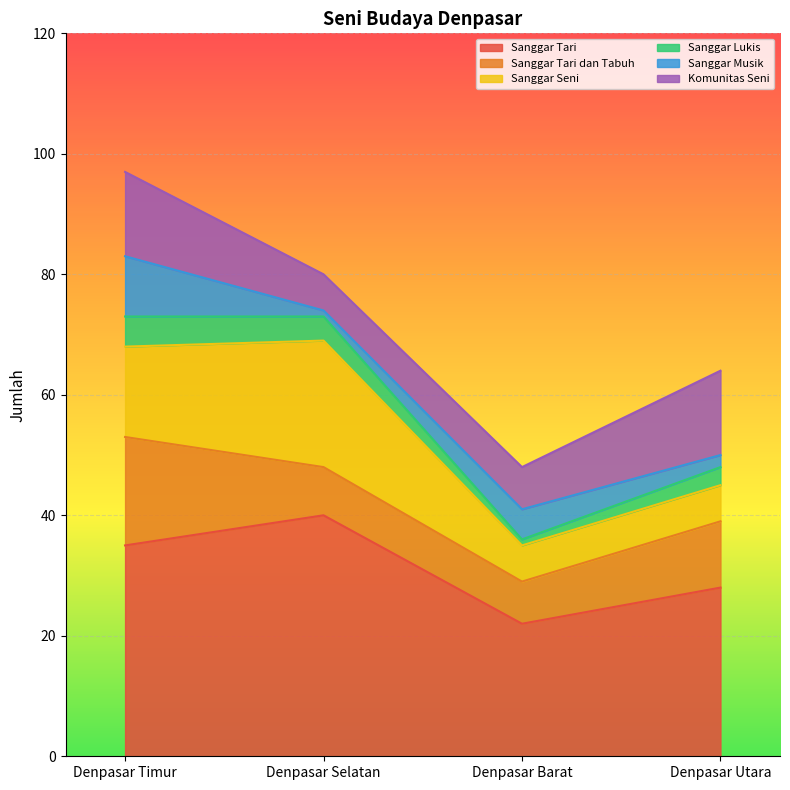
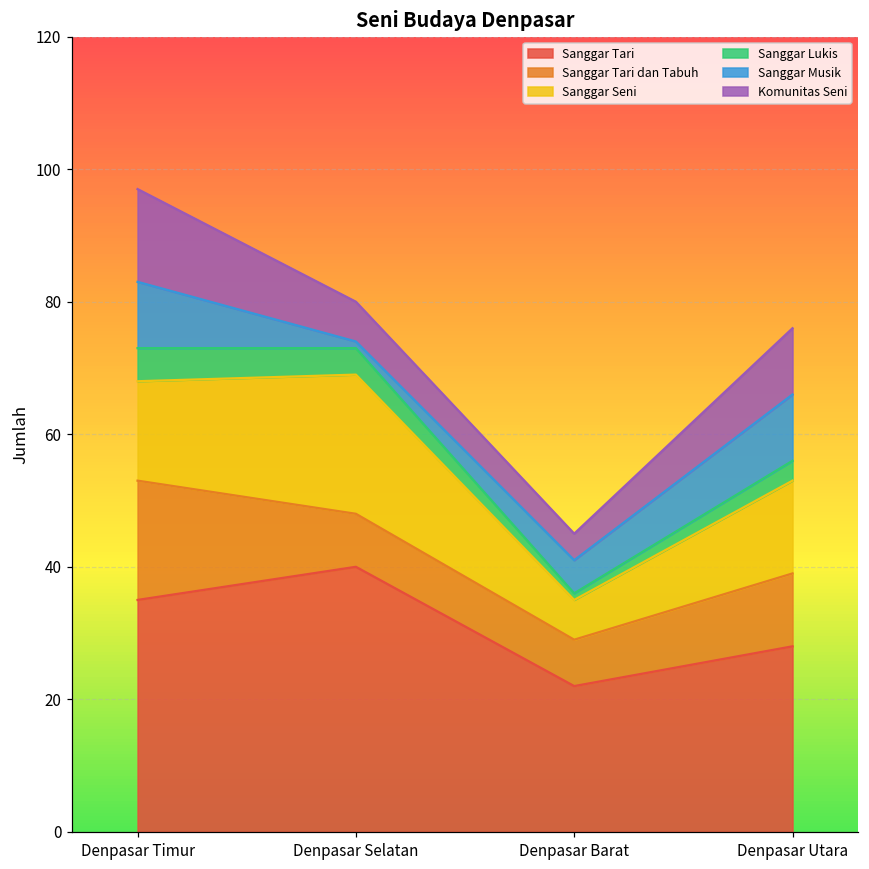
Komunitas Seni, Denpasar Barat: 7 -> 4
Sanggar Seni, Denpasar Utara: 6 -> 14
Sanggar Musik, Denpasar Utara: 2 -> 10
Komunitas Seni, Denpasar Utara: 14 -> 10
